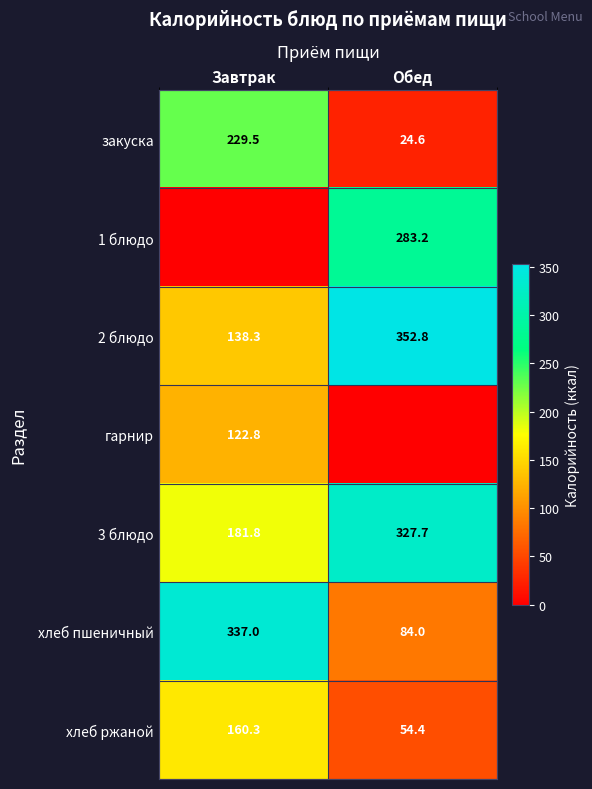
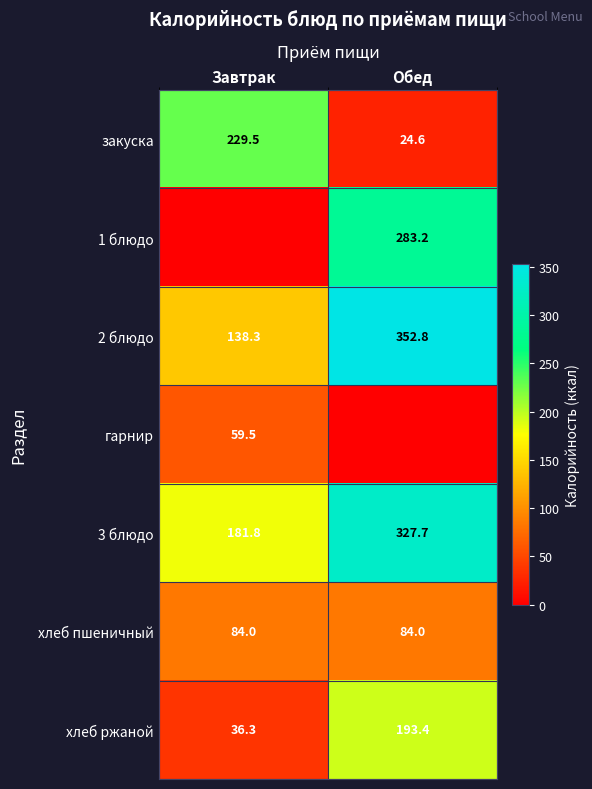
гарнир, Завтрак: 122.8 -> 59.5
хлеб пшеничный, Завтрак: 337.0 -> 84.0
хлеб ржаной, Завтрак: 160.3 -> 36.3
хлеб ржаной, Обед: 54.4 -> 193.4
